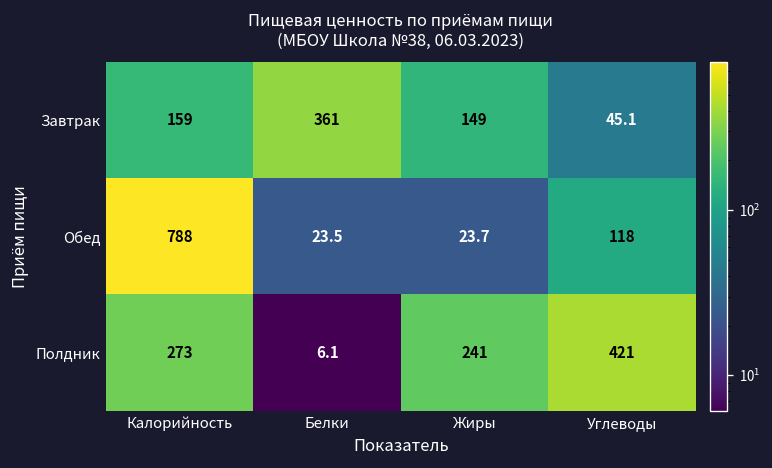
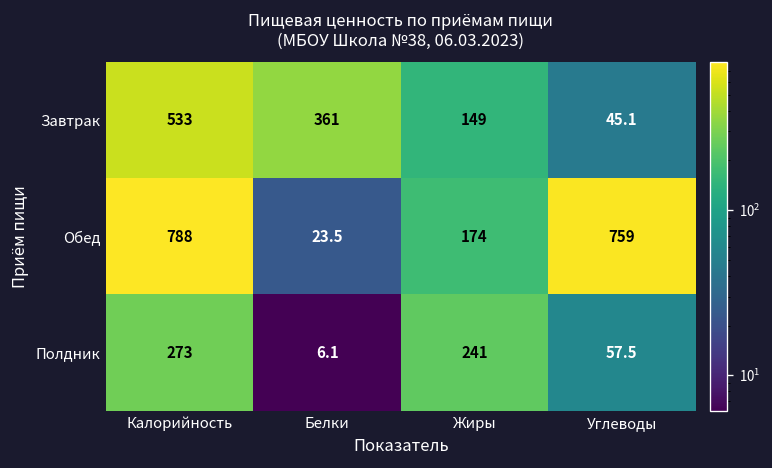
Завтрак, Калорийность: 159 -> 533
Обед, Жиры: 23.7 -> 174
Обед, Углеводы: 118 -> 759
Полдник, Углеводы: 421 -> 57.5
